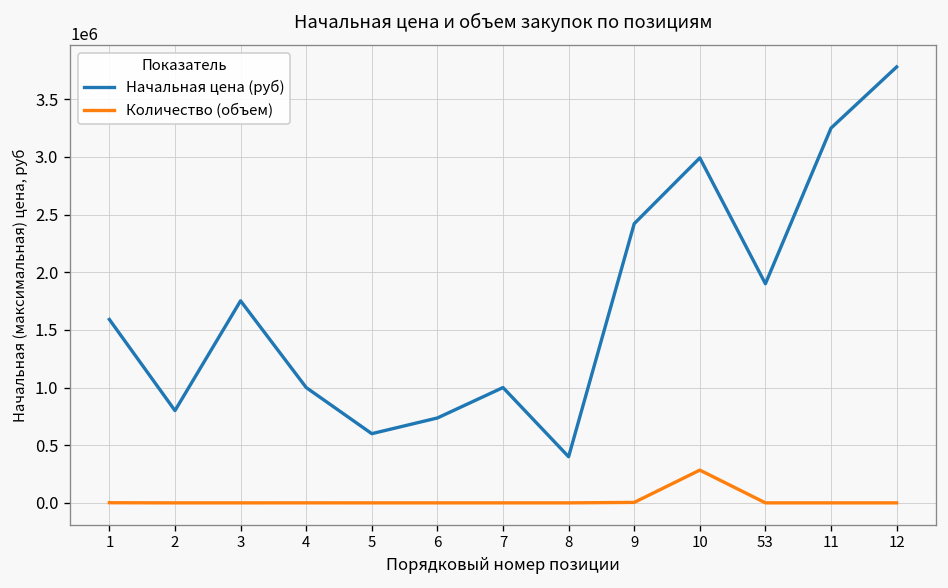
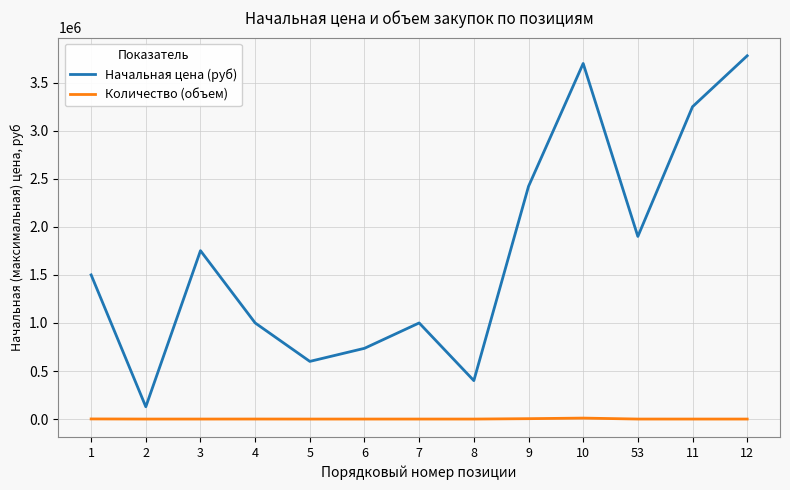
Начальная цена (руб), 1: 1600000 -> 1500000
Начальная цена (руб), 2: 800000 -> 100000
Начальная цена (руб), 10: 3000000 -> 3700000
Количество (объем), 10: 300000 -> 0
